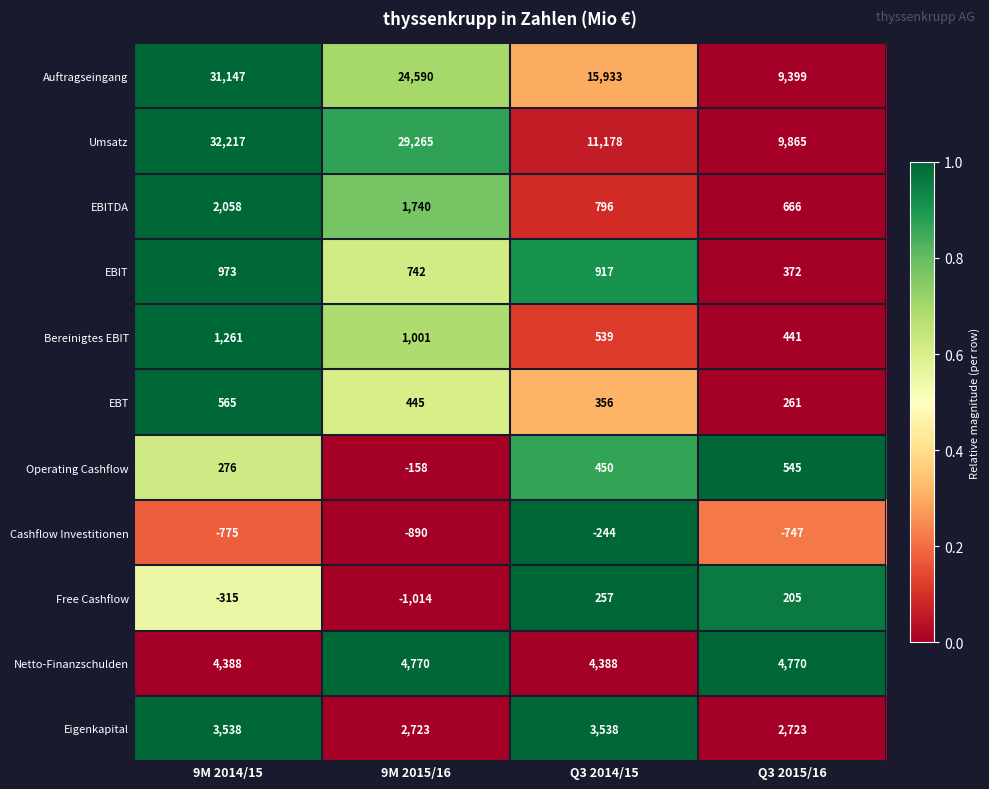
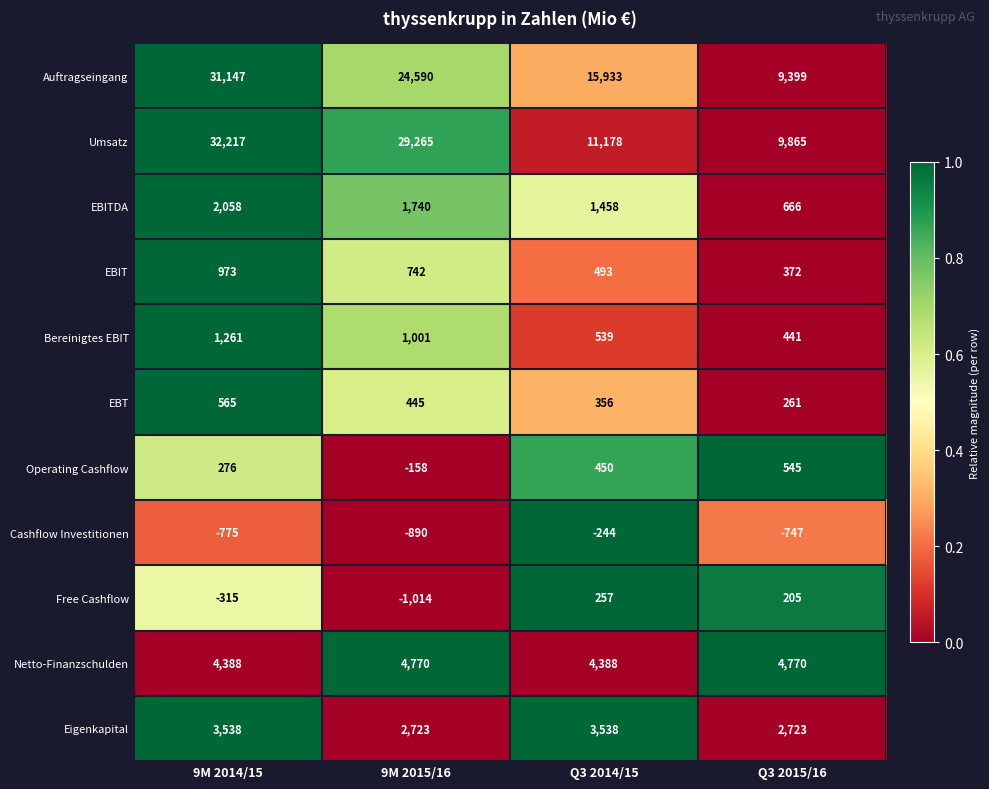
EBITDA, Q3 2014/15: 796 -> 1,458
EBIT, Q3 2014/15: 917 -> 493
